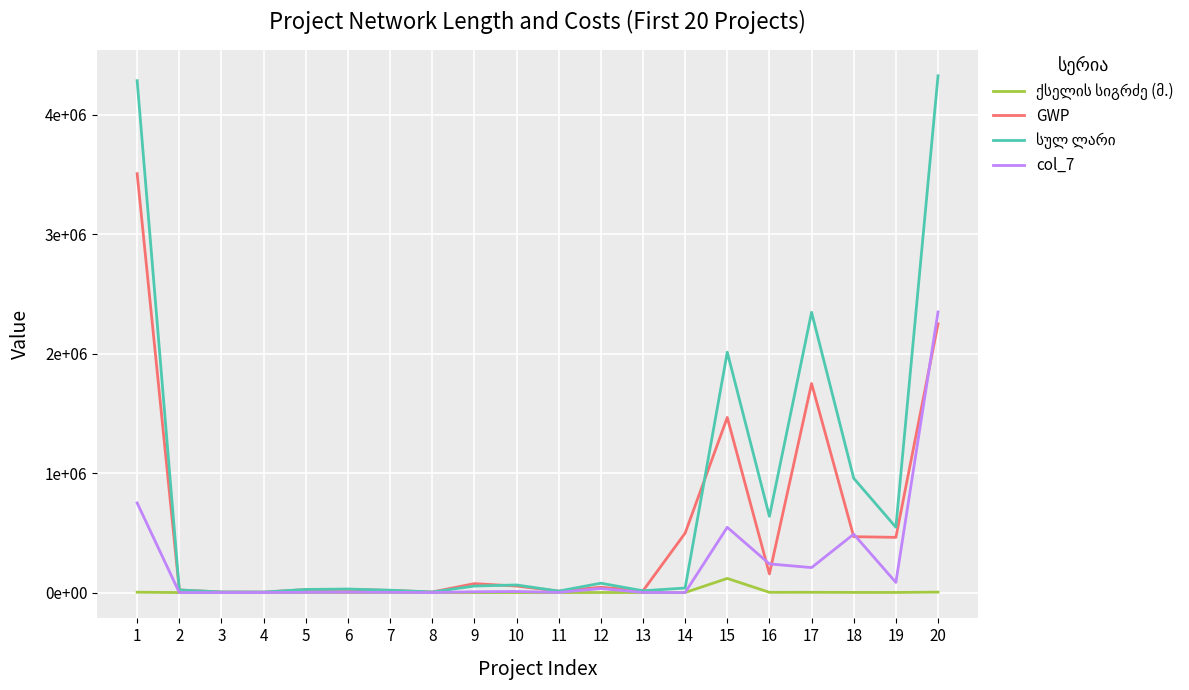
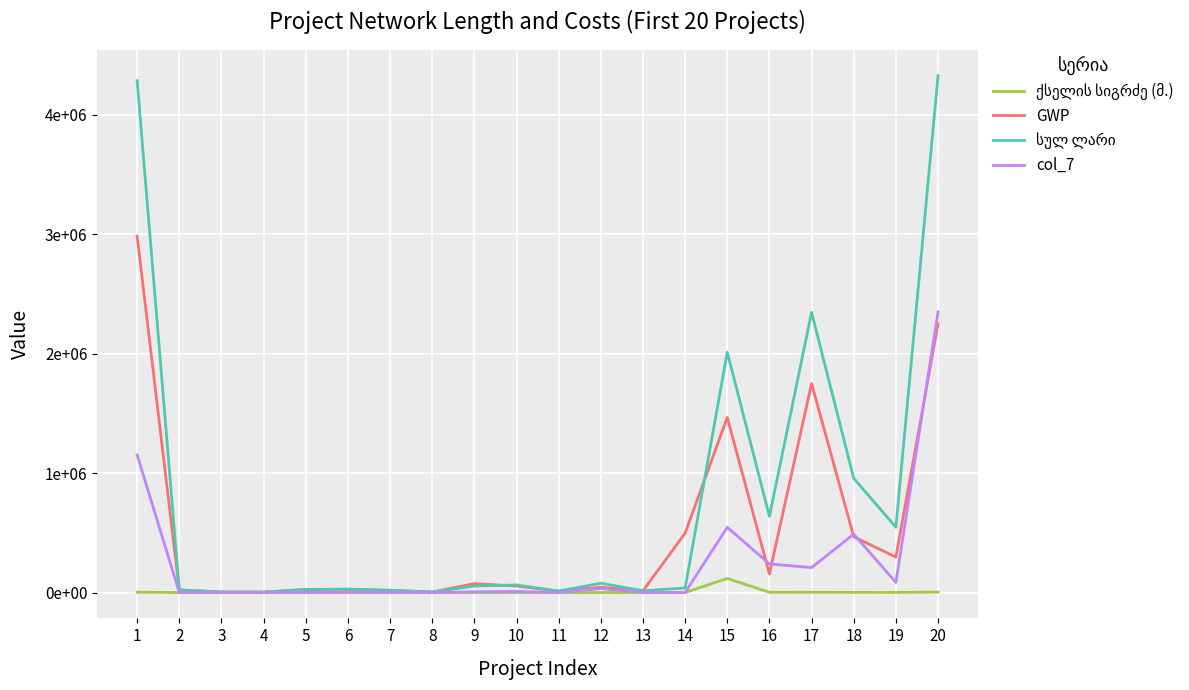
GWP, 1: 3510000 -> 2980000
col_7, 1: 750000 -> 1150000
GWP, 19: 460000 -> 300000
